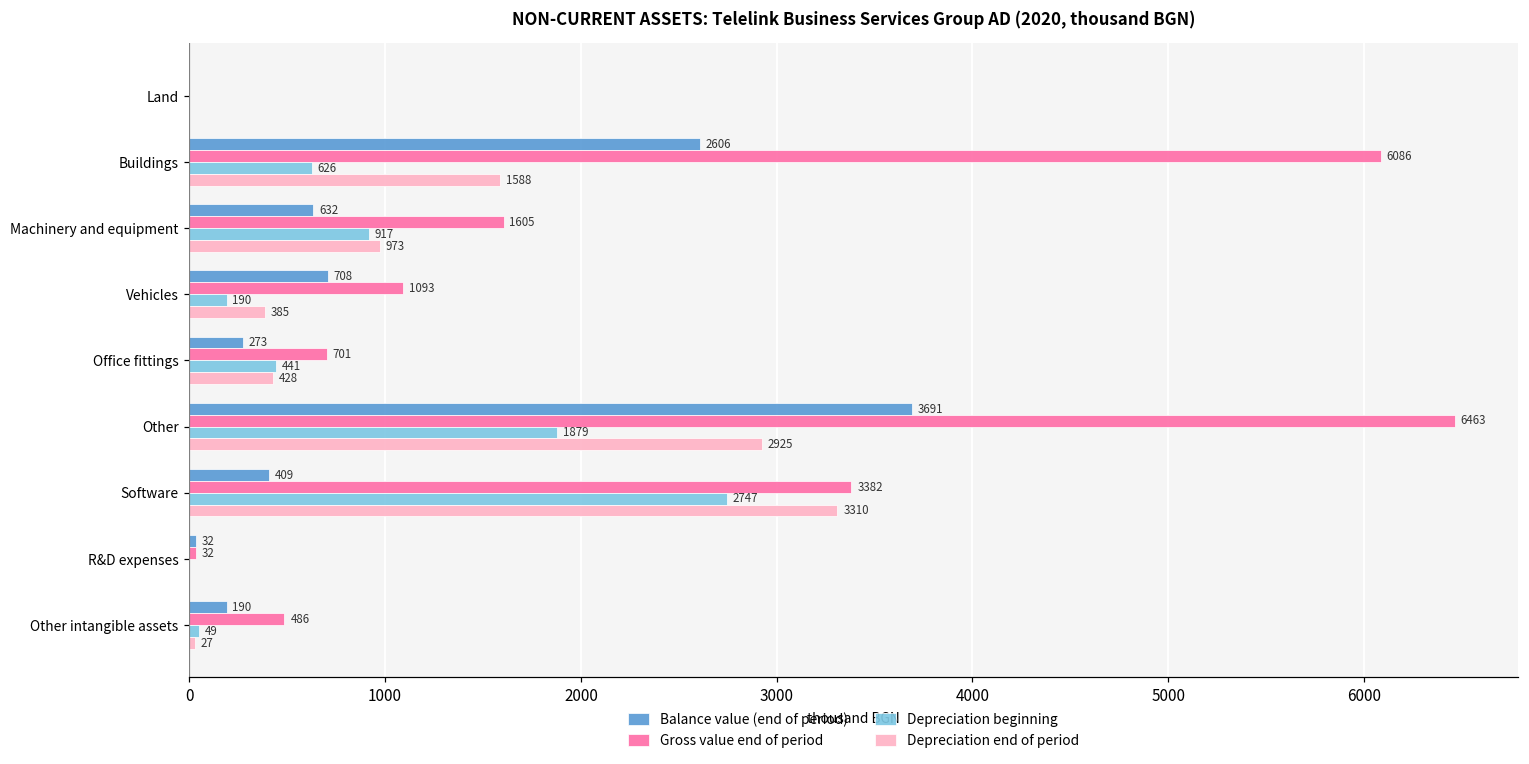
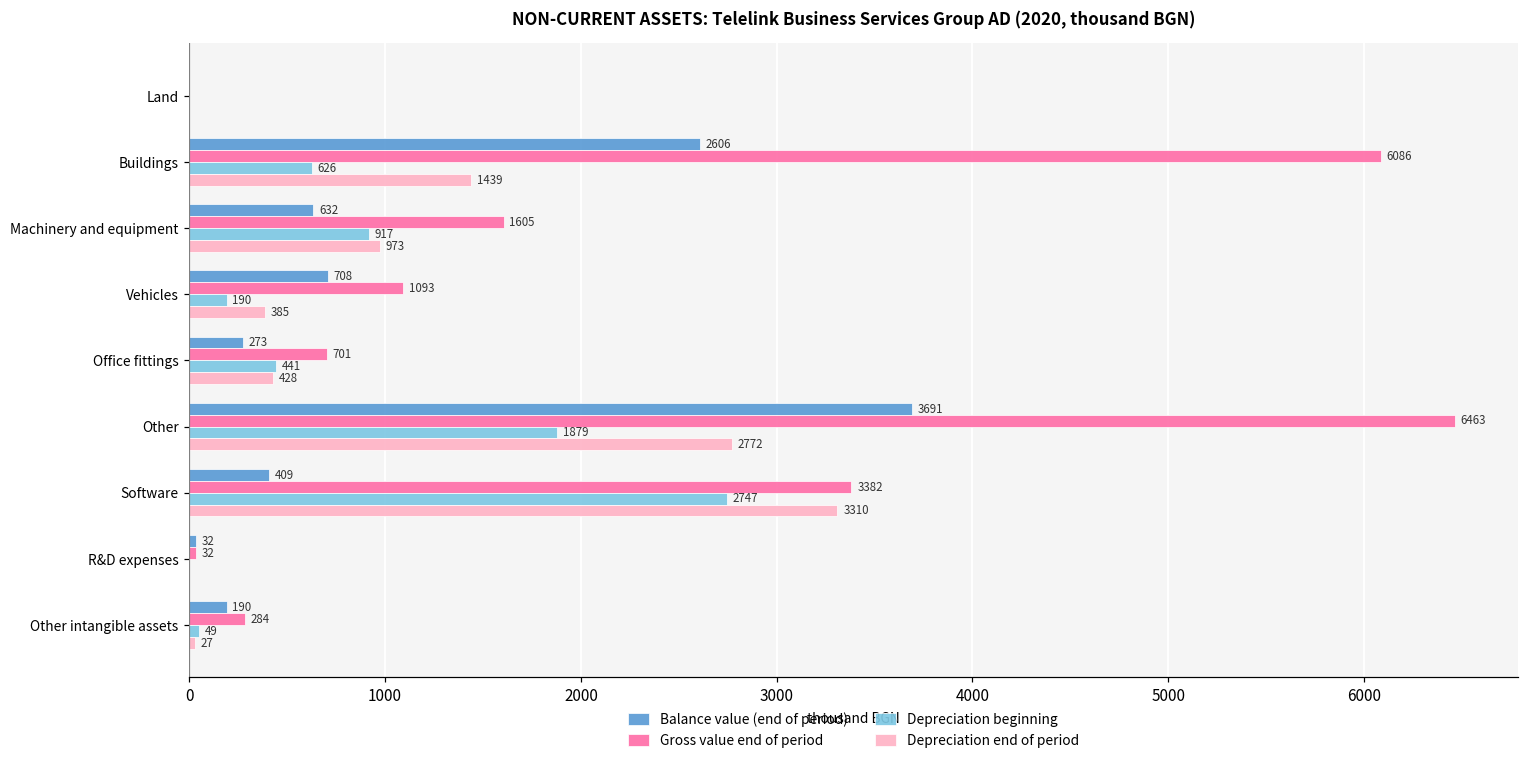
Depreciation end of period, Buildings: 1588 -> 1439
Depreciation end of period, Other: 2925 -> 2772
Gross value end of period, Other intangible assets: 486 -> 284
